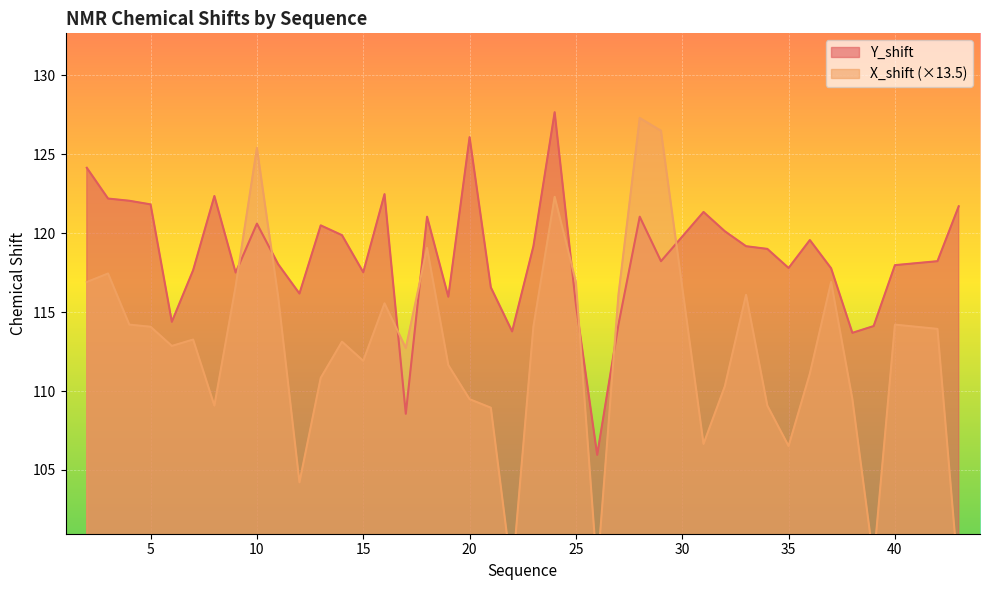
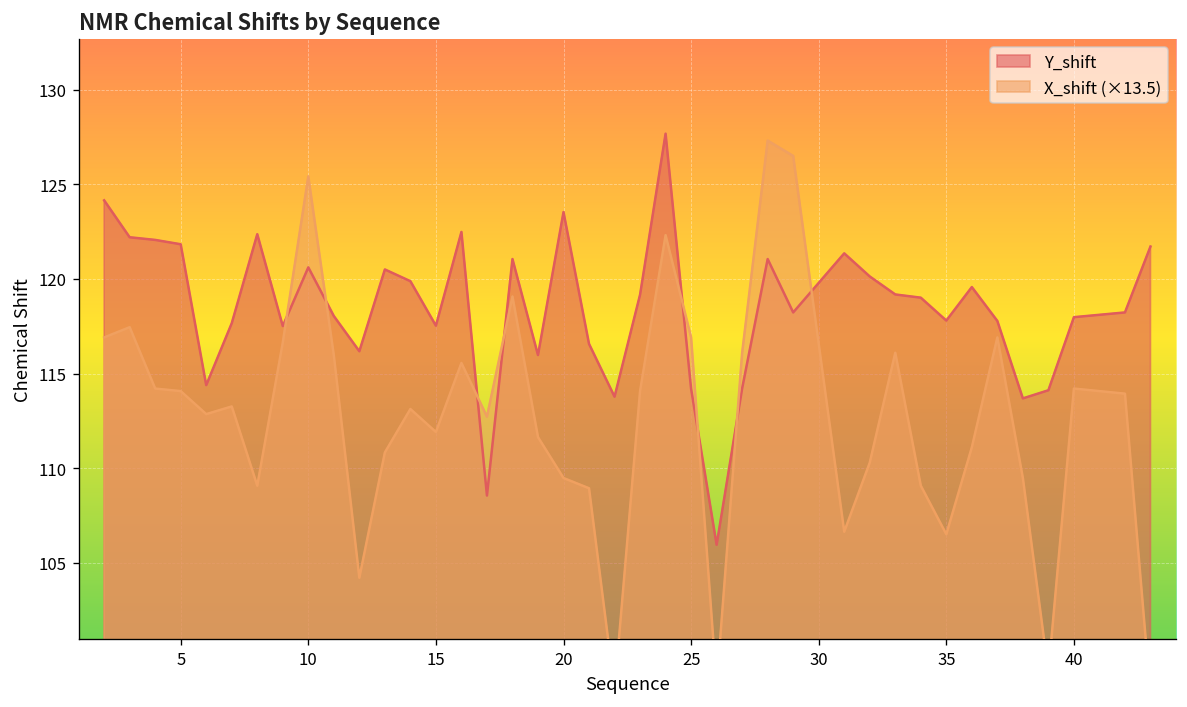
Y_shift, 20: 126.1 -> 123.5
Y_shift, 25: 115.5 -> 114.2
